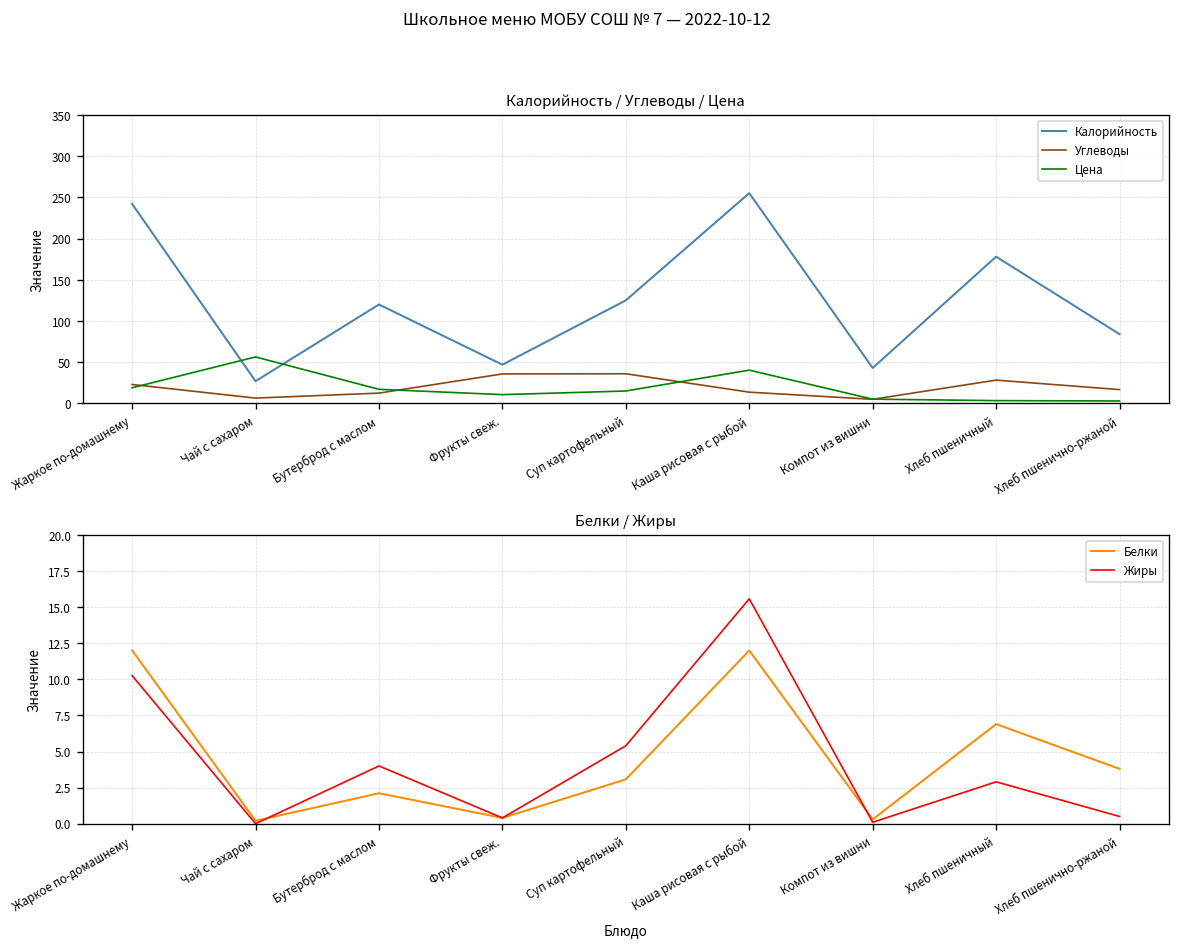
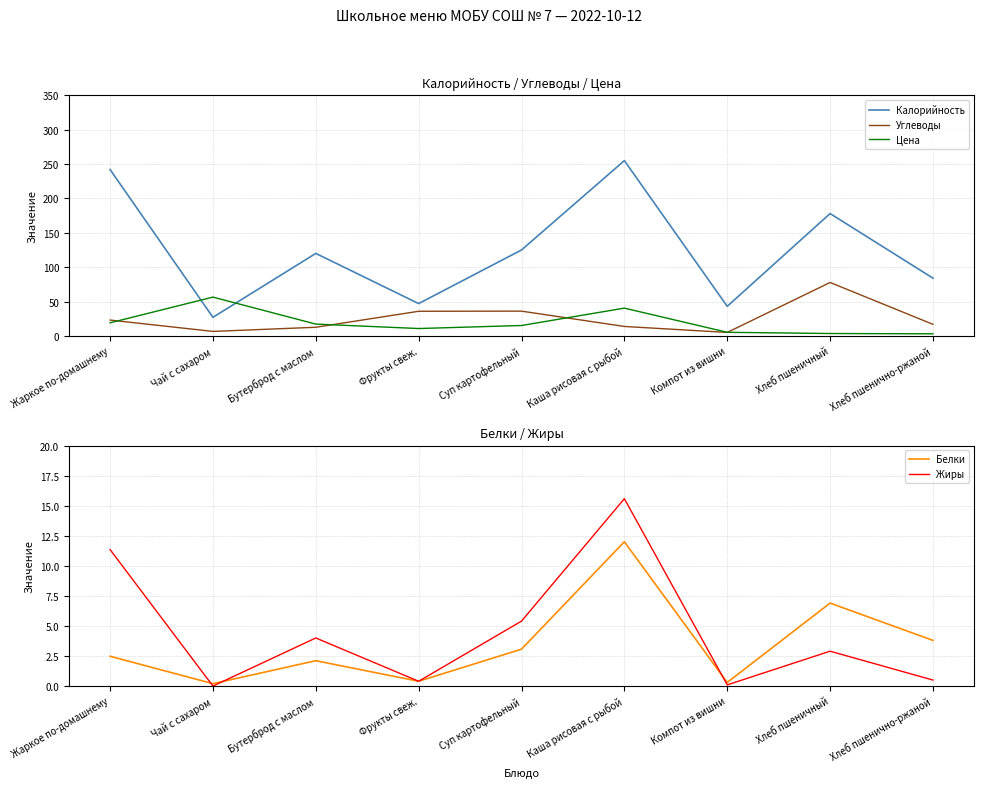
Калорийность / Углеводы / Цена, Углеводы, Хлеб пшеничный: 30 -> 80
Белки / Жиры, Белки, Жаркое по-домашнему: 12.0 -> 2.5
Белки / Жиры, Жиры, Жаркое по-домашнему: 10.3 -> 11.4
